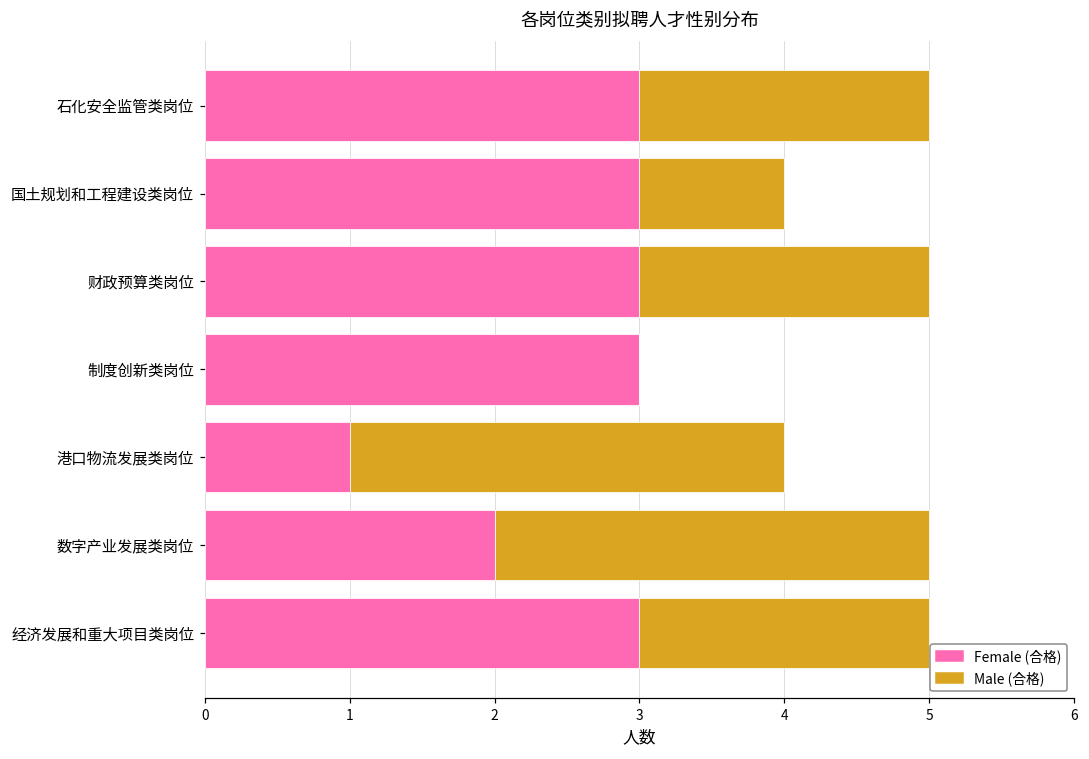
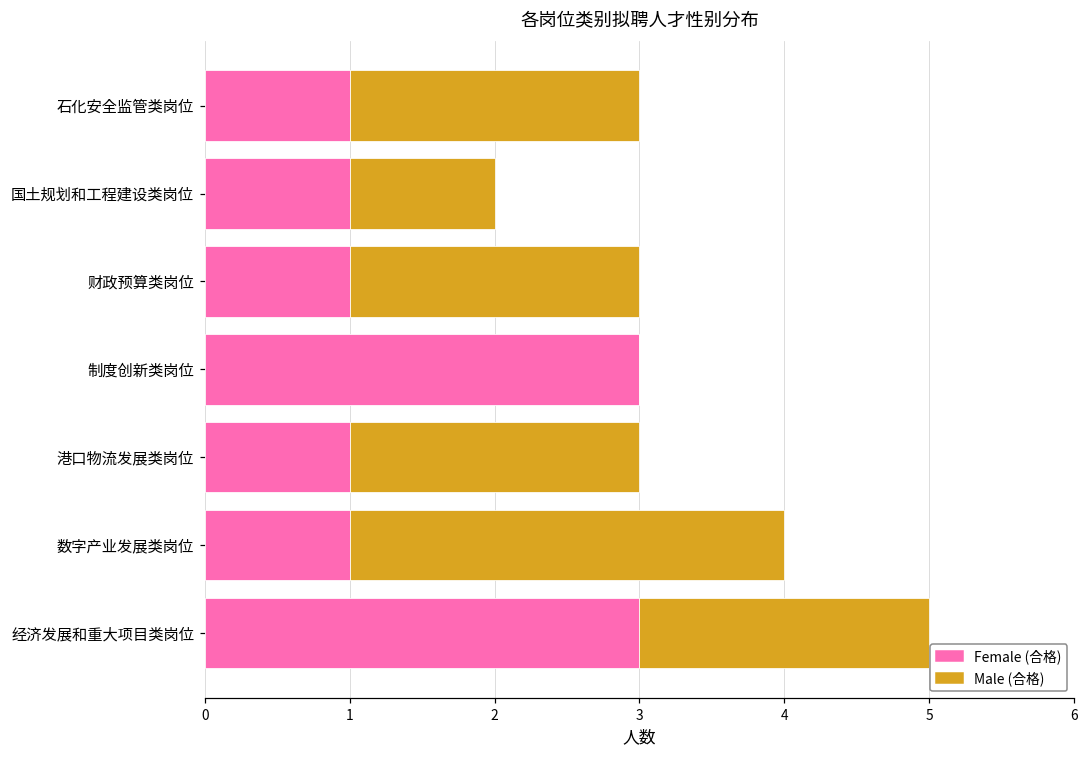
Female (合格), 石化安全监管类岗位: 3 -> 1
Female (合格), 国土规划和工程建设类岗位: 3 -> 1
Female (合格), 财政预算类岗位: 3 -> 1
Male (合格), 港口物流发展类岗位: 3 -> 2
Female (合格), 数字产业发展类岗位: 2 -> 1
